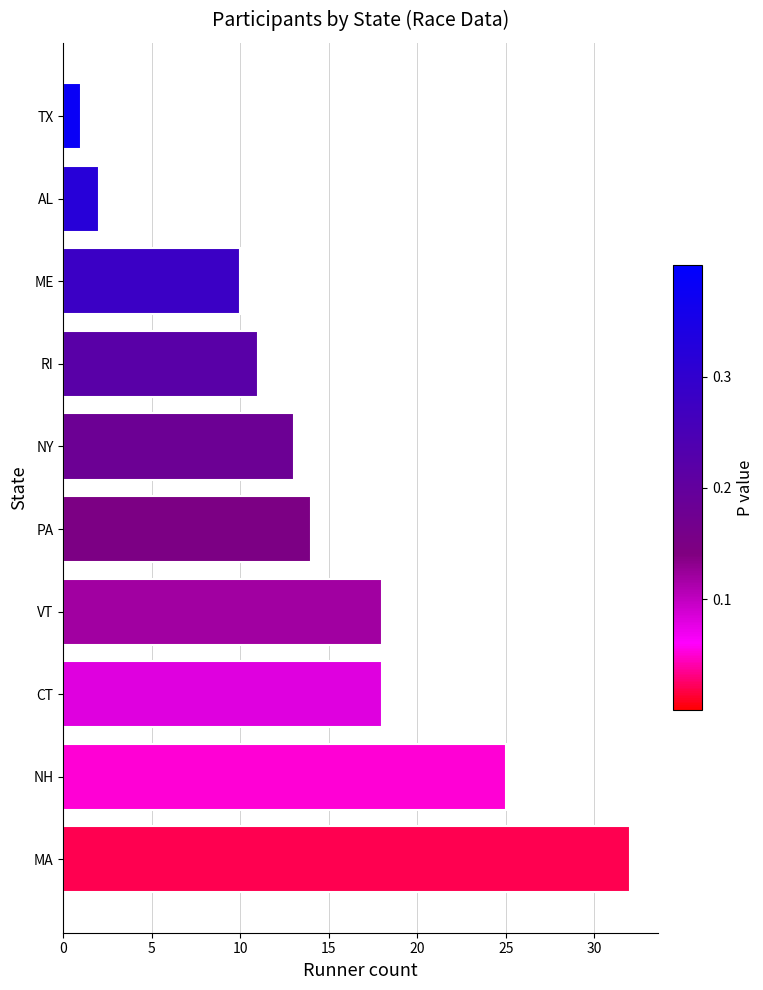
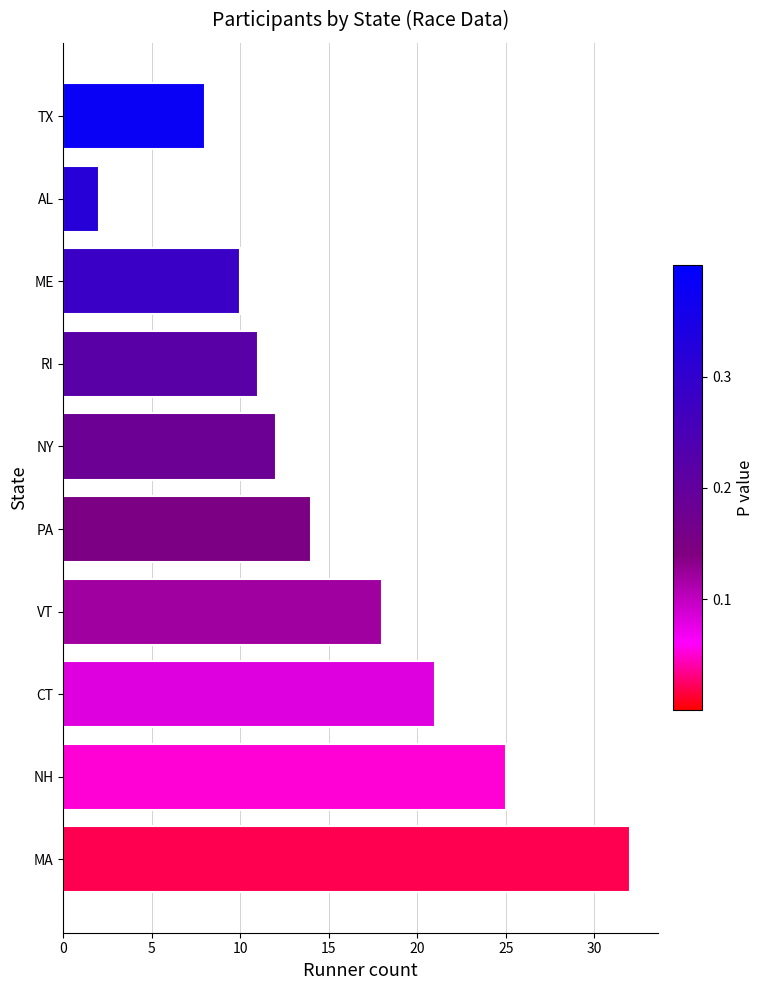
TX: 1 -> 8
NY: 13 -> 12
CT: 18 -> 21
